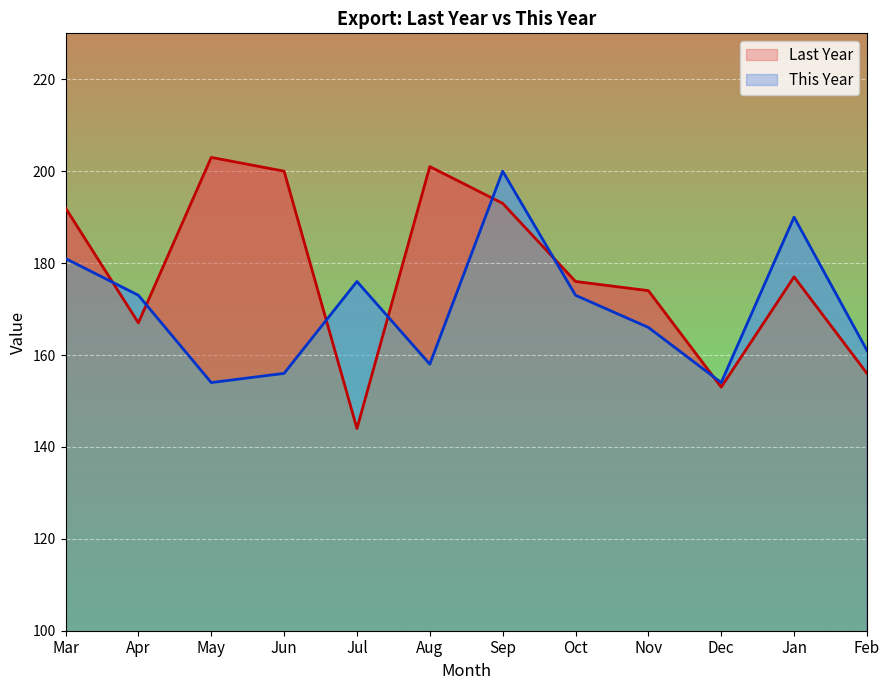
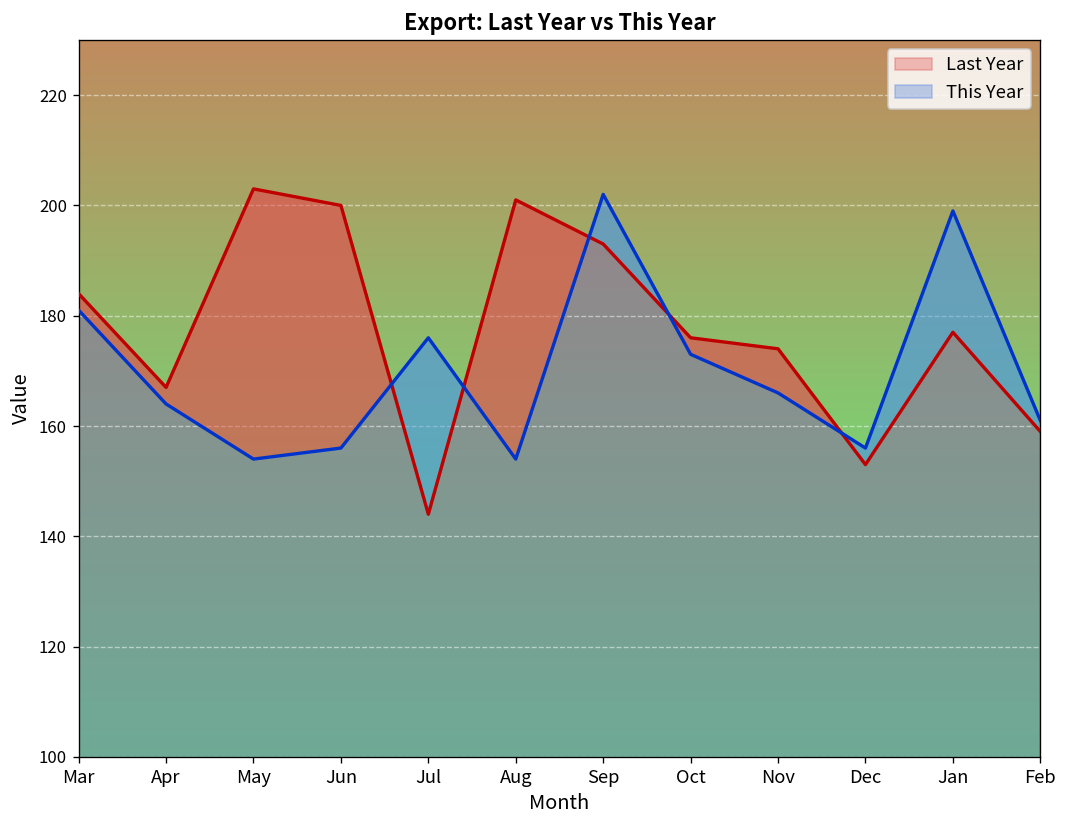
Last Year, Mar: 192 -> 184
This Year, Apr: 173 -> 164
This Year, Aug: 158 -> 154
This Year, Sep: 200 -> 202
This Year, Dec: 154 -> 156
This Year, Jan: 190 -> 199
Last Year, Feb: 156 -> 159
